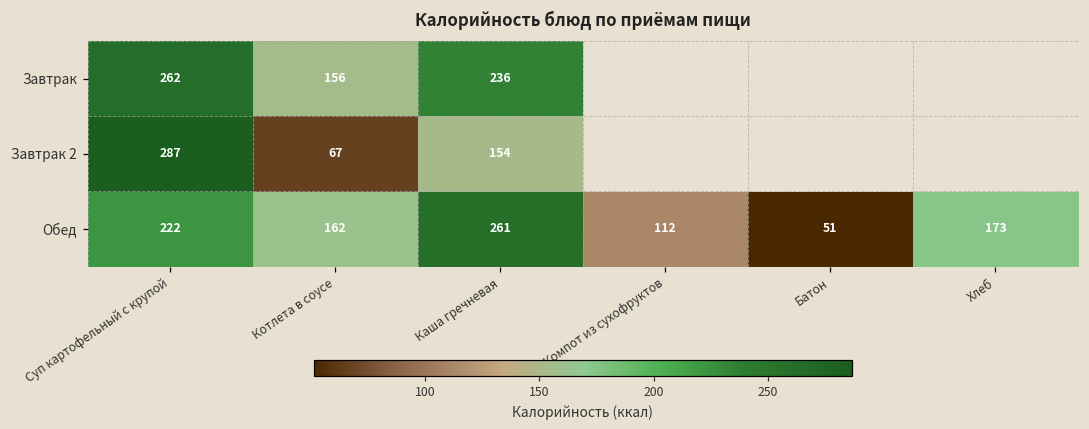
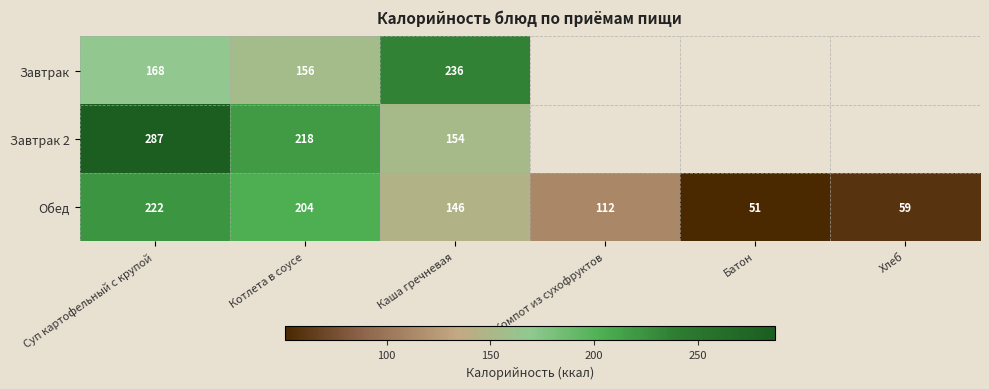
Завтрак, Суп картофельный с крупой: 262 -> 168
Завтрак 2, Котлета в соусе: 67 -> 218
Обед, Котлета в соусе: 162 -> 204
Обед, Каша гречневая: 261 -> 146
Обед, Хлеб: 173 -> 59
